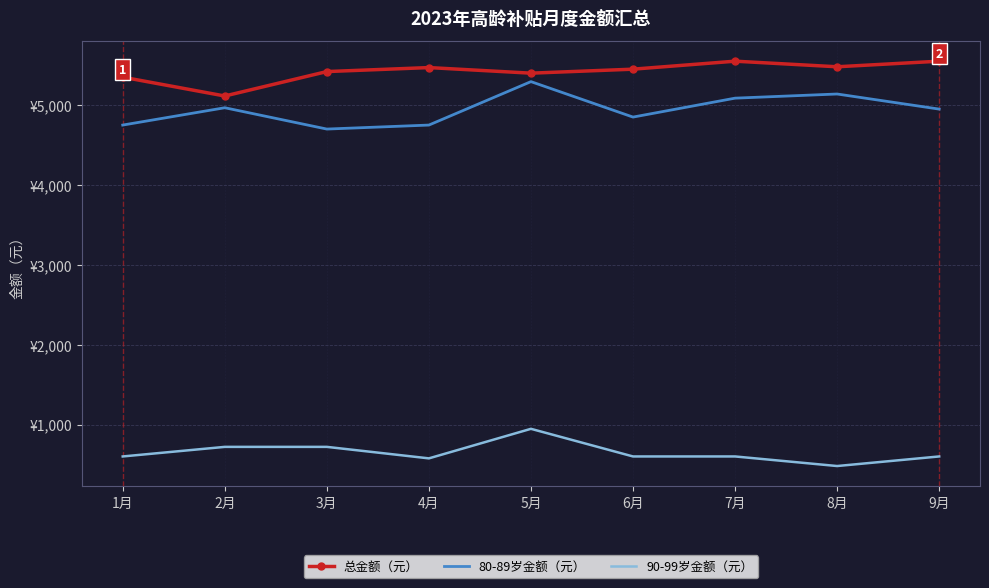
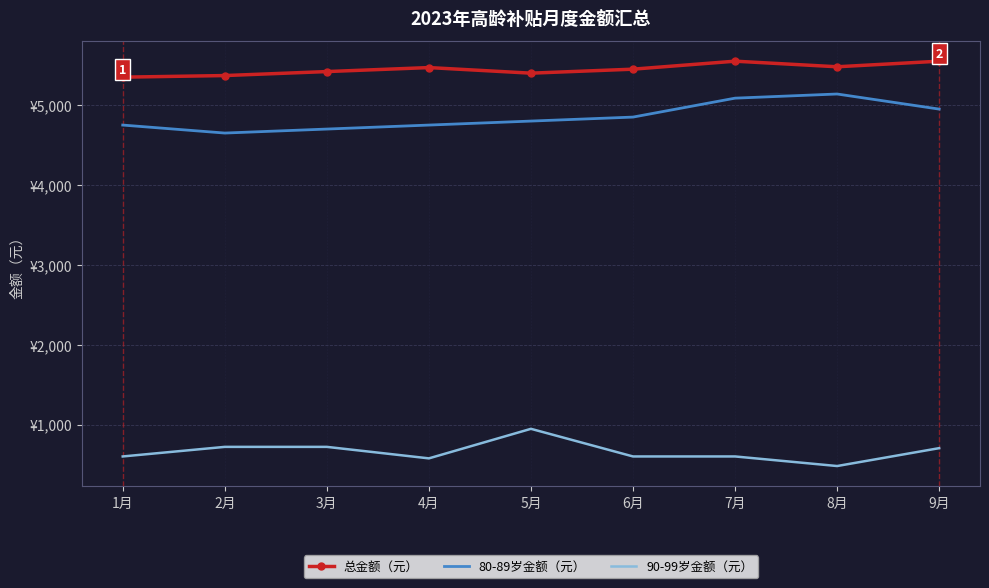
总金额（元）, 2月: ¥5,100 -> ¥5,400
80-89岁金额（元）, 2月: ¥5,000 -> ¥4,700
80-89岁金额（元）, 5月: ¥5,300 -> ¥4,800
90-99岁金额（元）, 9月: ¥600 -> ¥700
